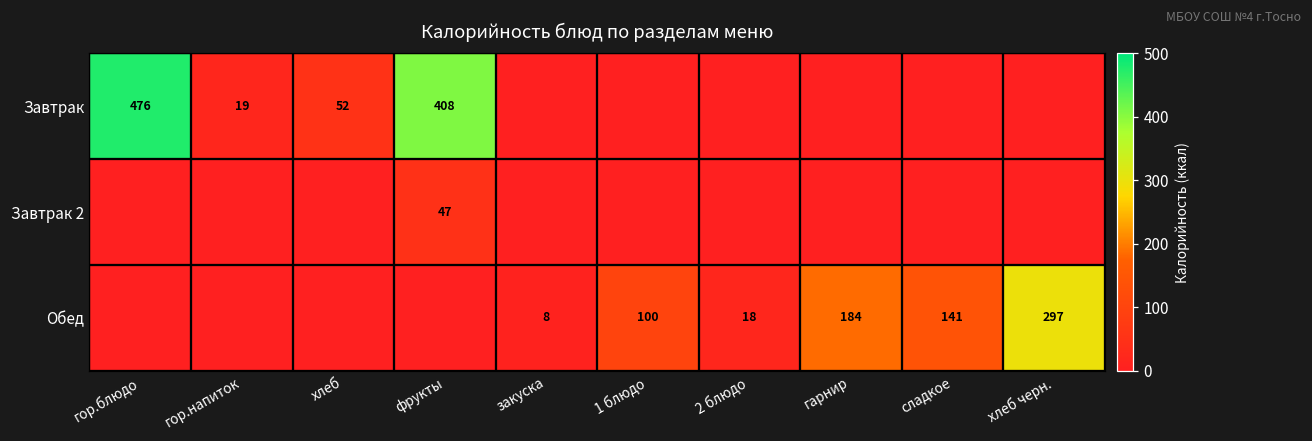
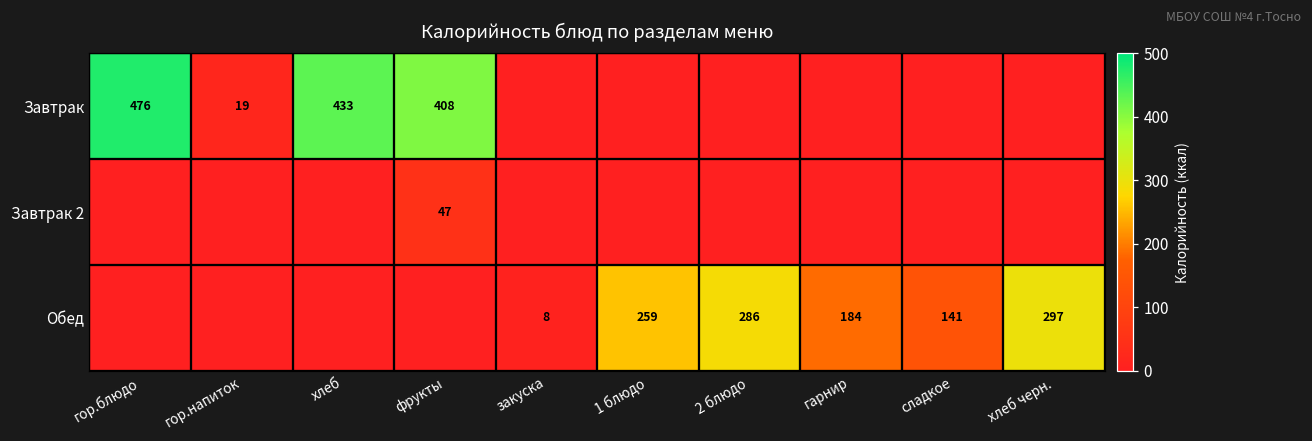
Завтрак, хлеб: 52 -> 433
Обед, 1 блюдо: 100 -> 259
Обед, 2 блюдо: 18 -> 286
